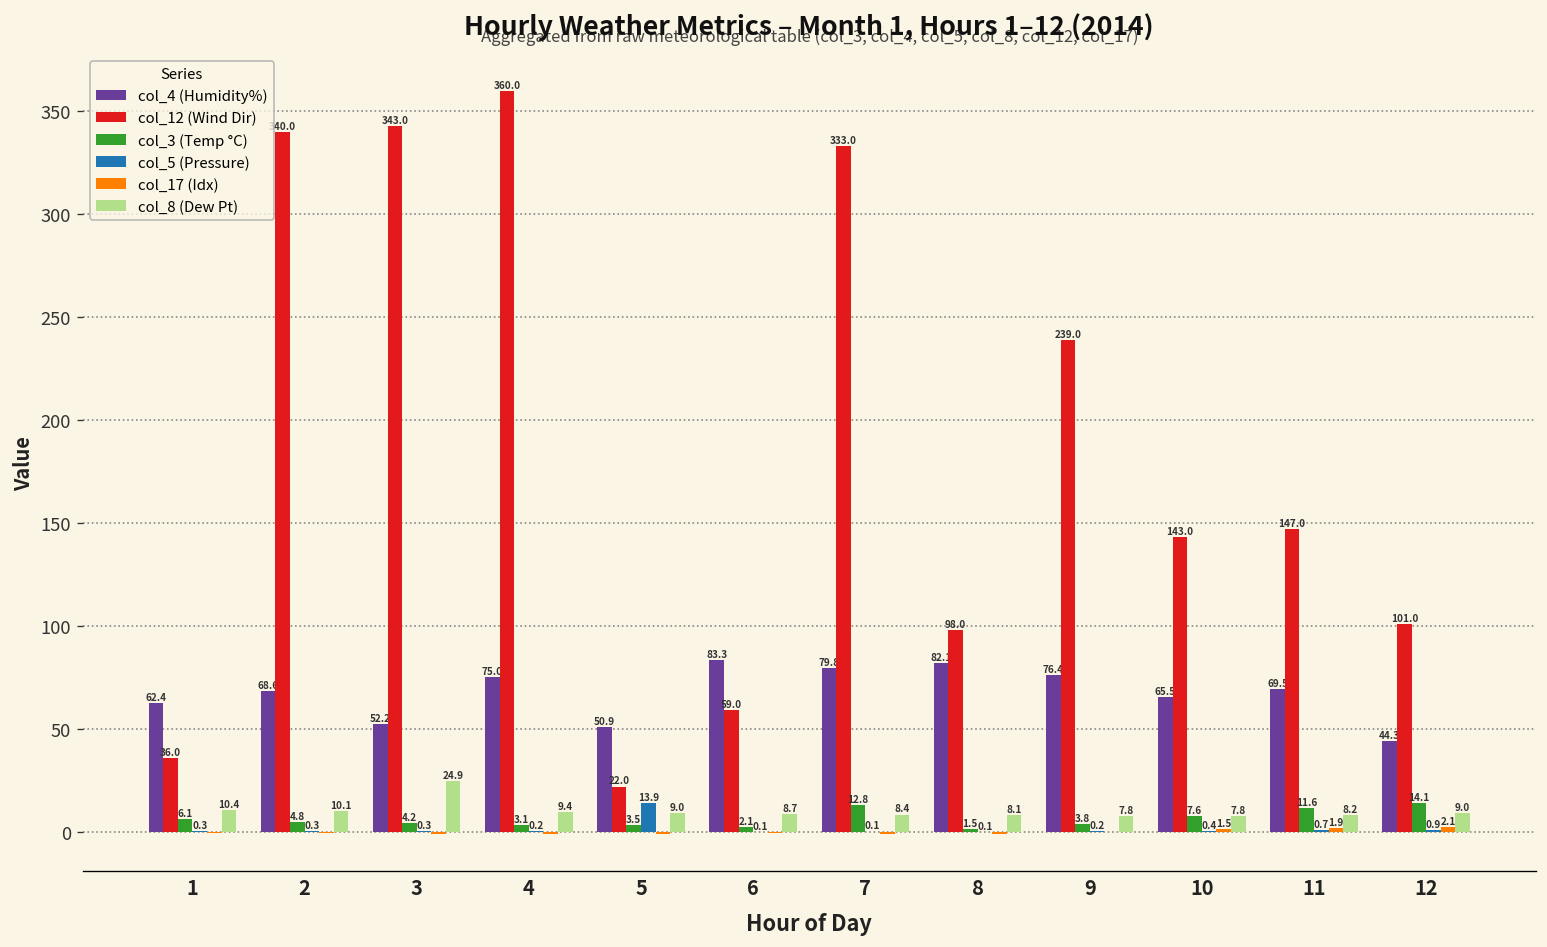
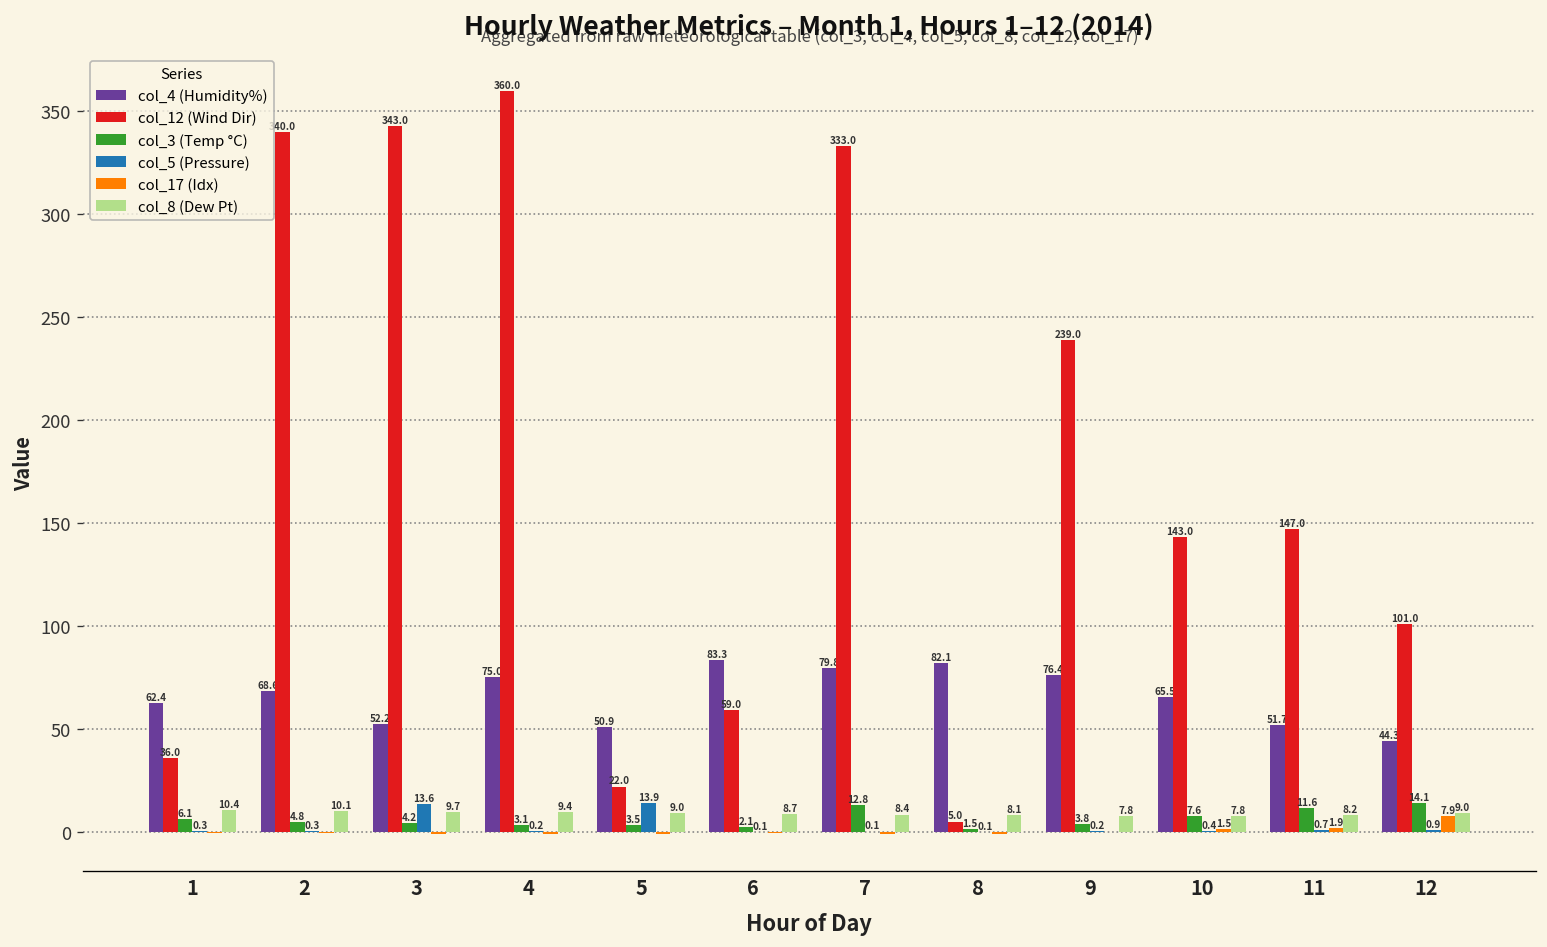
col_5 (Pressure), 3: 0.3 -> 13.6
col_8 (Dew Pt), 3: 24.9 -> 9.7
col_12 (Wind Dir), 8: 98.0 -> 5.0
col_4 (Humidity%), 11: 69.5 -> 51.7
col_17 (Idx), 12: 2.1 -> 7.9
